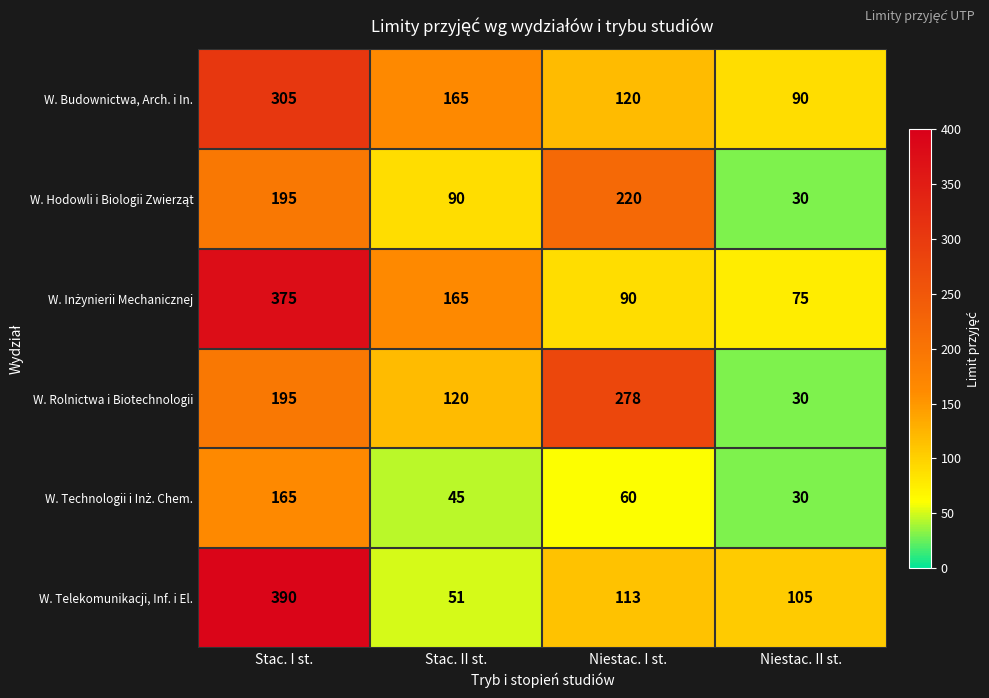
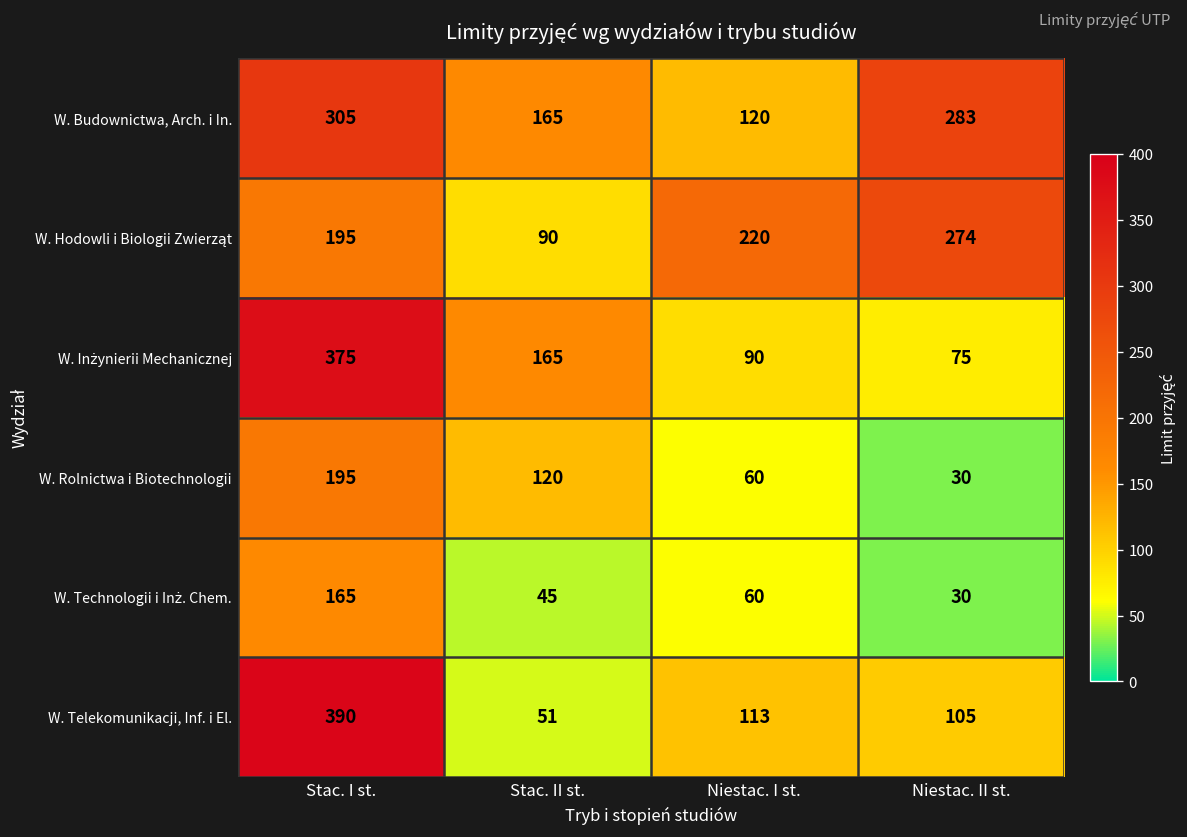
W. Budownictwa, Arch. i In., Niestac. II st.: 90 -> 283
W. Hodowli i Biologii Zwierząt, Niestac. II st.: 30 -> 274
W. Rolnictwa i Biotechnologii, Niestac. I st.: 278 -> 60
